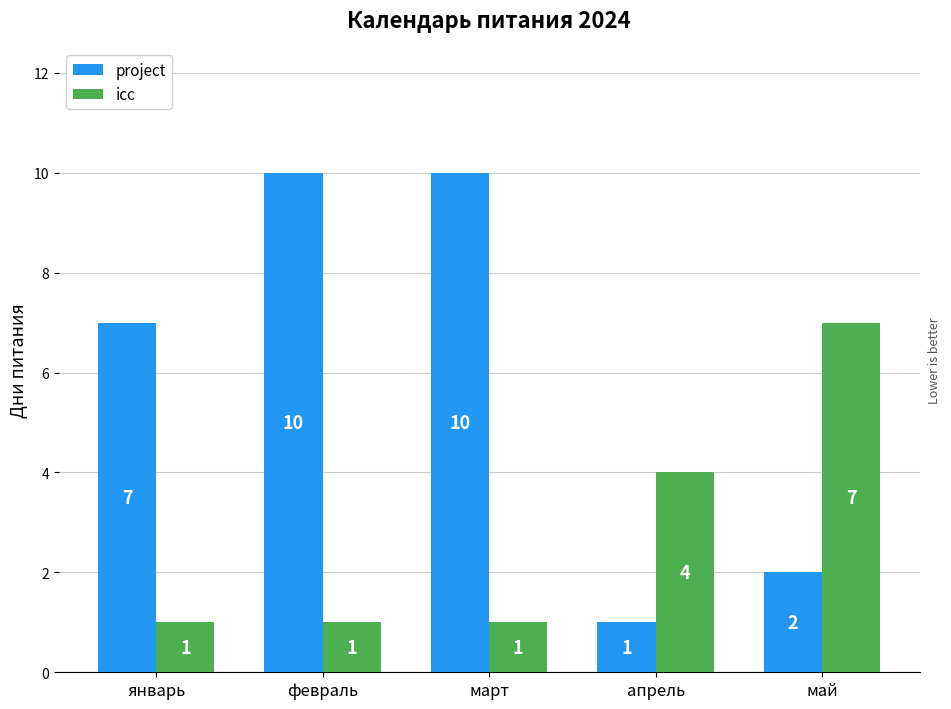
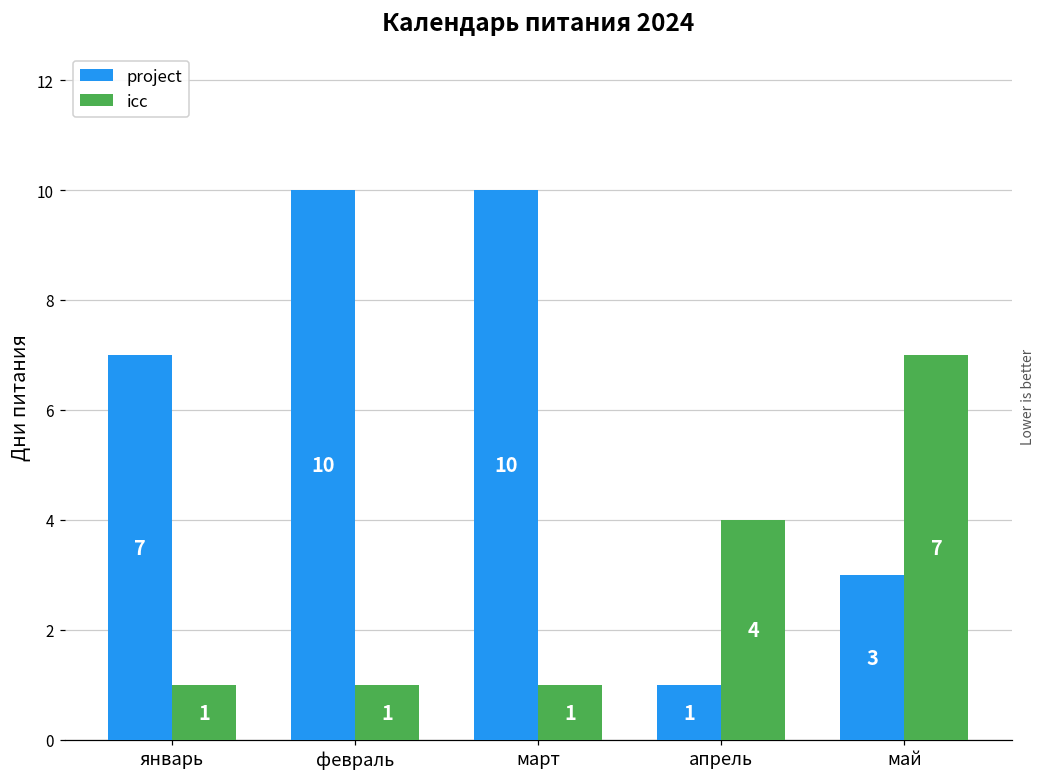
project, май: 2 -> 3
